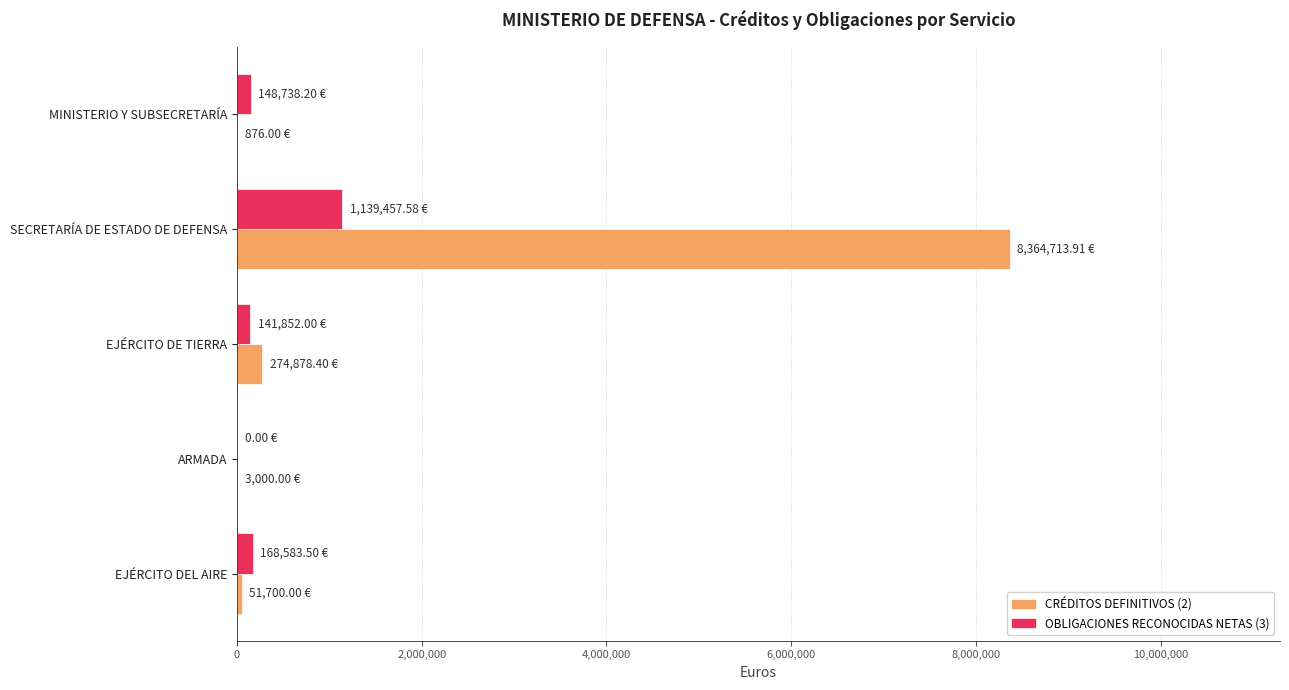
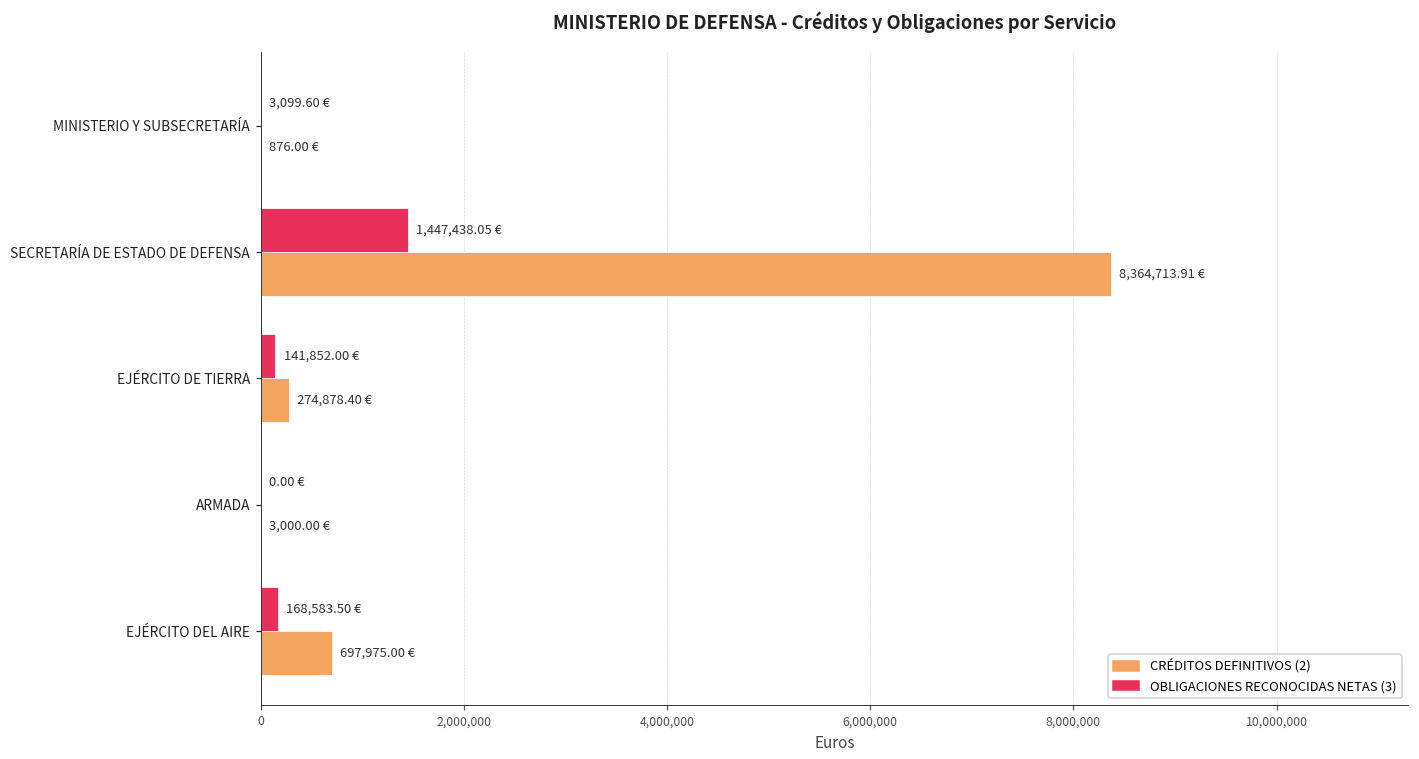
OBLIGACIONES RECONOCIDAS NETAS (3), MINISTERIO Y SUBSECRETARÍA: 148,738.20 -> 3,099.60
OBLIGACIONES RECONOCIDAS NETAS (3), SECRETARÍA DE ESTADO DE DEFENSA: 1,139,457.58 -> 1,447,438.05
CRÉDITOS DEFINITIVOS (2), EJÉRCITO DEL AIRE: 51,700.00 -> 697,975.00
